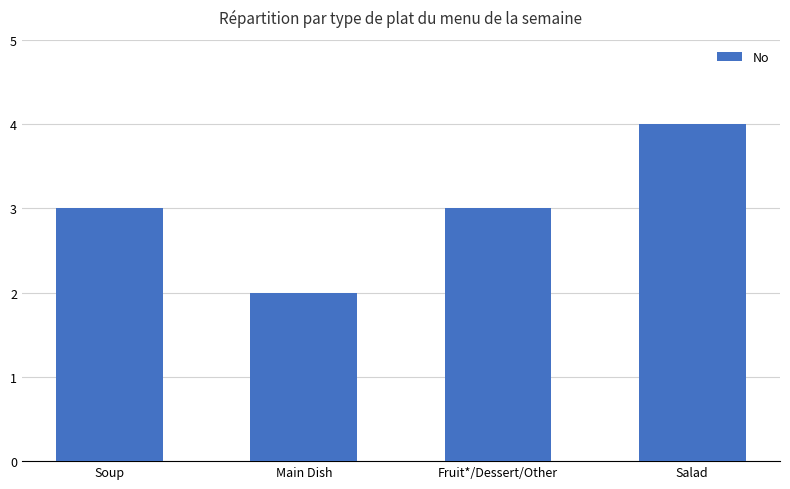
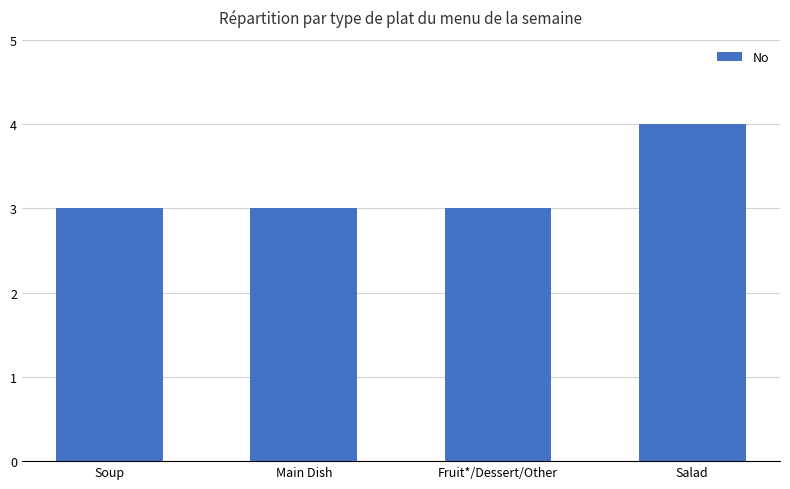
Main Dish: 2 -> 3
